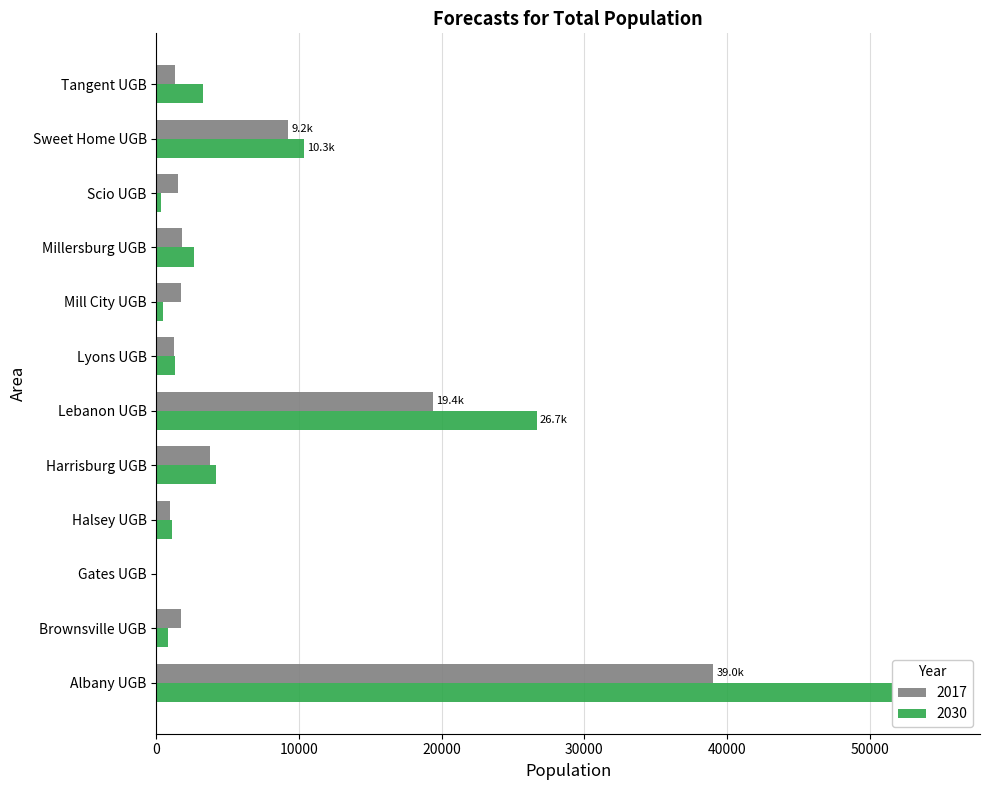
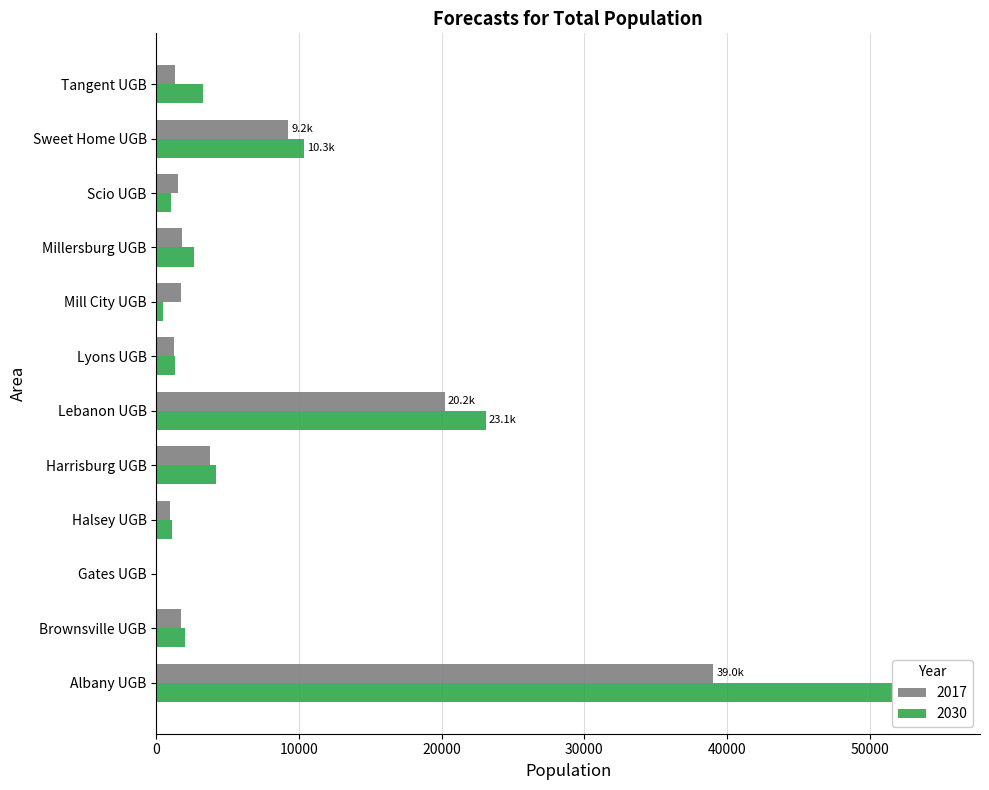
2030, Scio UGB: 300 -> 1000
2017, Lebanon UGB: 19.4k -> 20.2k
2030, Lebanon UGB: 26.7k -> 23.1k
2030, Brownsville UGB: 800 -> 2000
